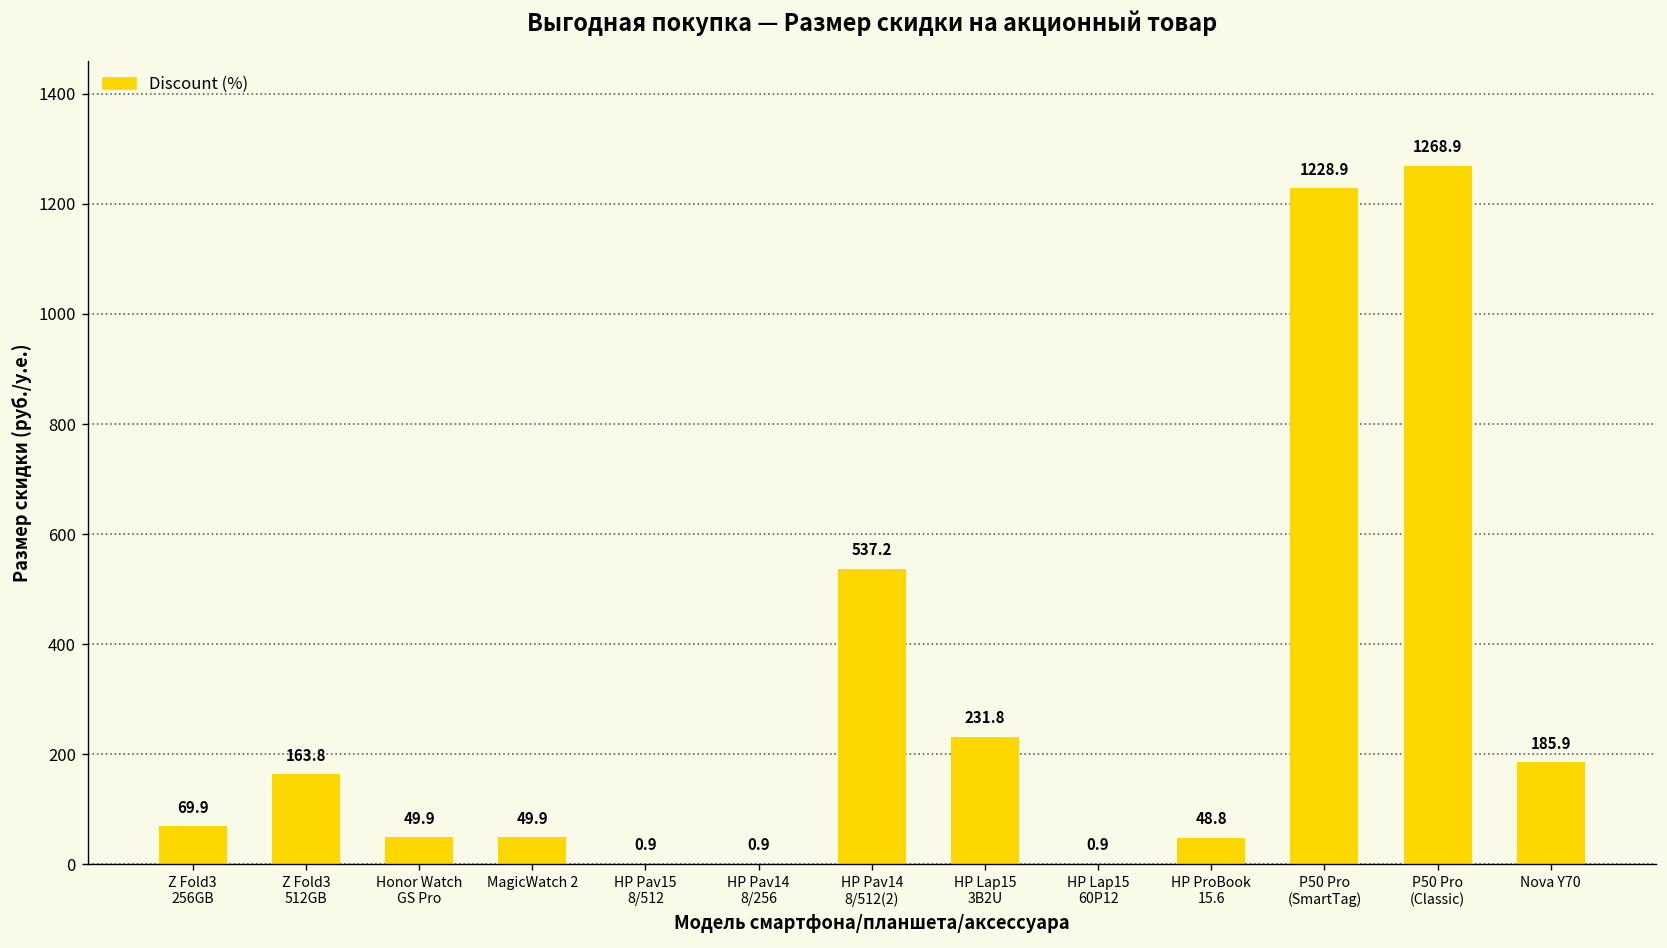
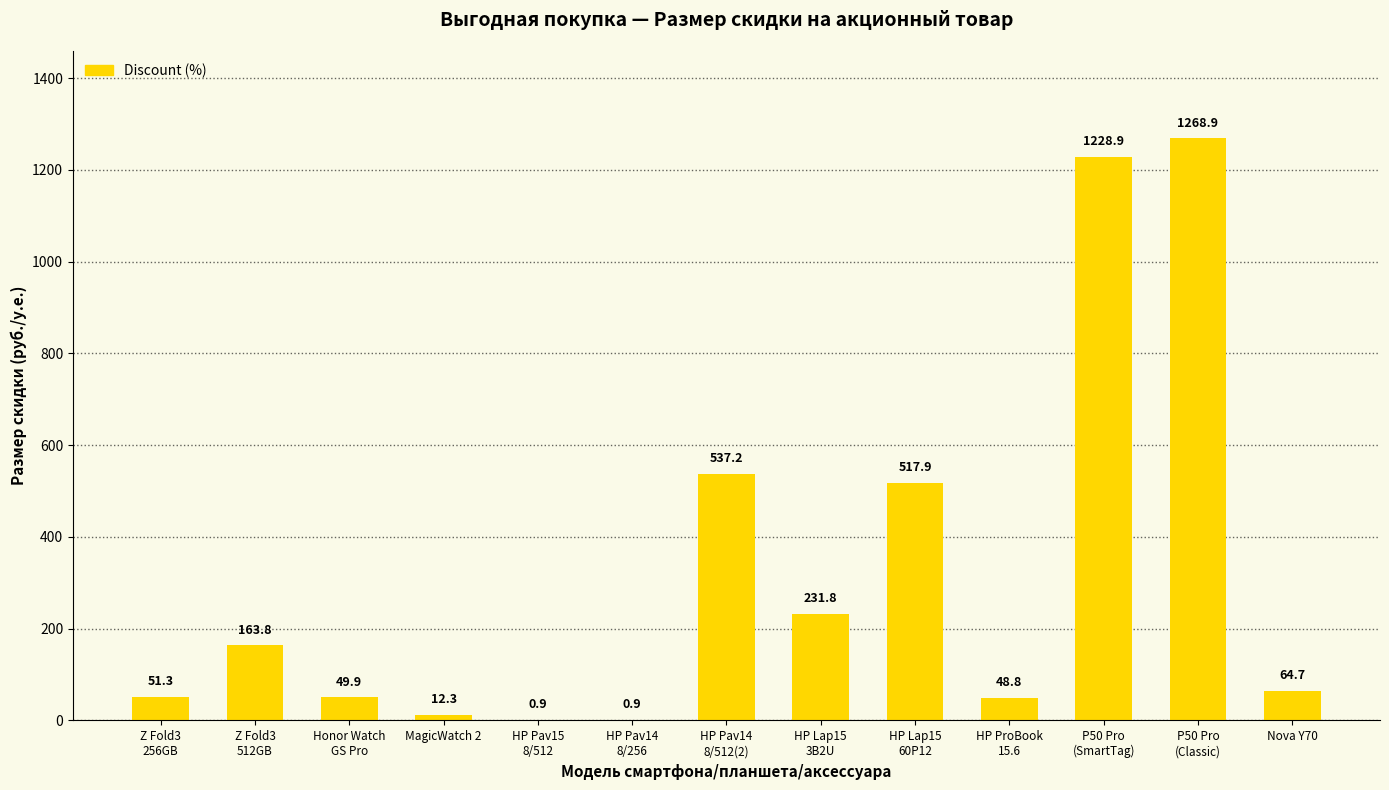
Z Fold3 256GB: 69.9 -> 51.3
MagicWatch 2: 49.9 -> 12.3
HP Lap15 60P12: 0.9 -> 517.9
Nova Y70: 185.9 -> 64.7
